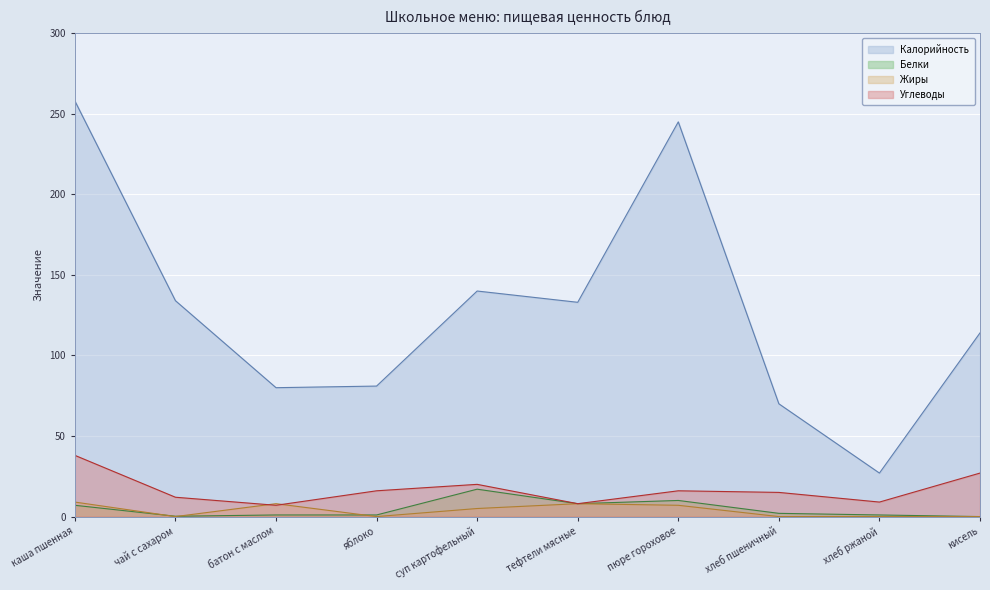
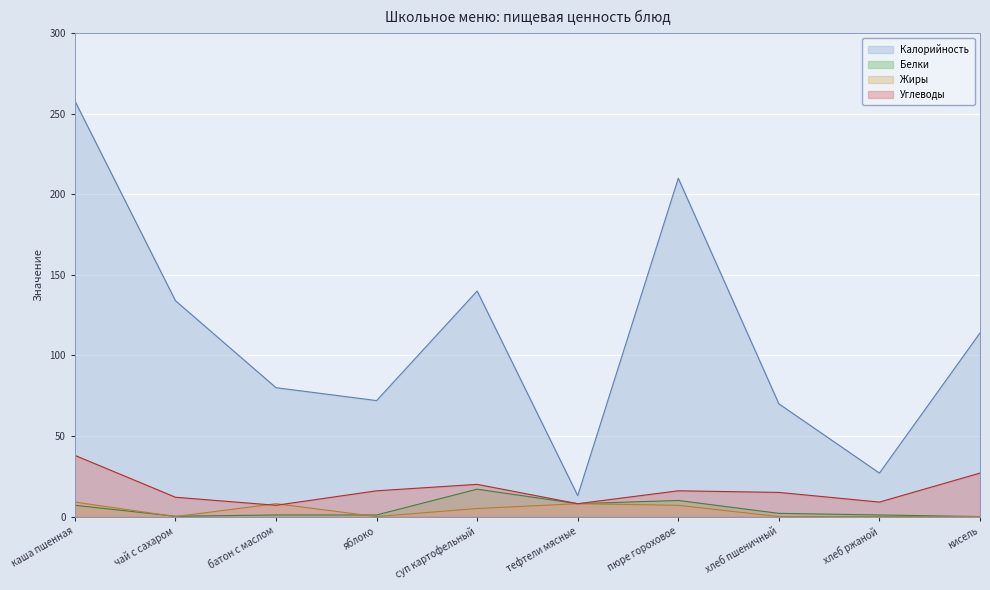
Калорийность, яблоко: 81 -> 72
Калорийность, тефтели мясные: 133 -> 13
Калорийность, пюре гороховое: 245 -> 210
